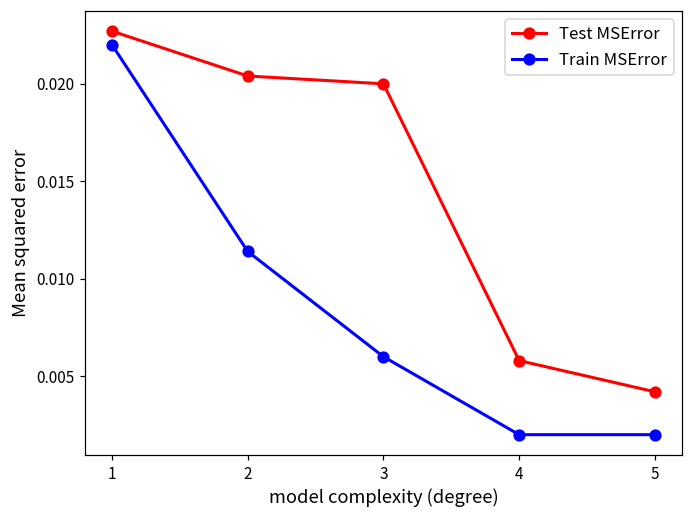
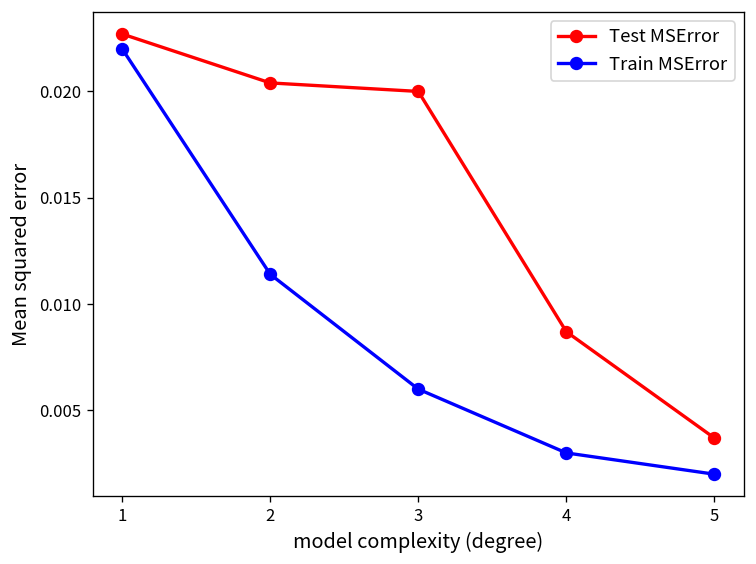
Test MSError, 4: 0.0058 -> 0.0087
Train MSError, 4: 0.002 -> 0.003
Test MSError, 5: 0.0042 -> 0.0037
